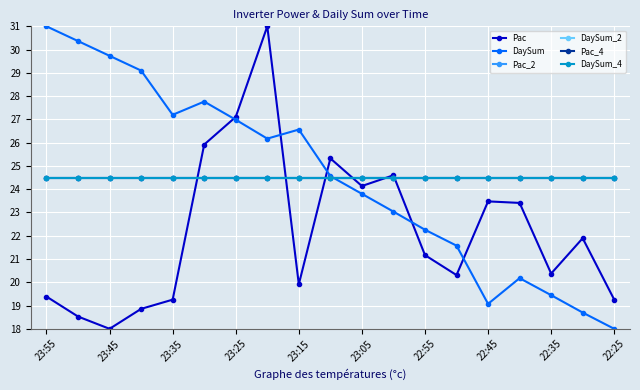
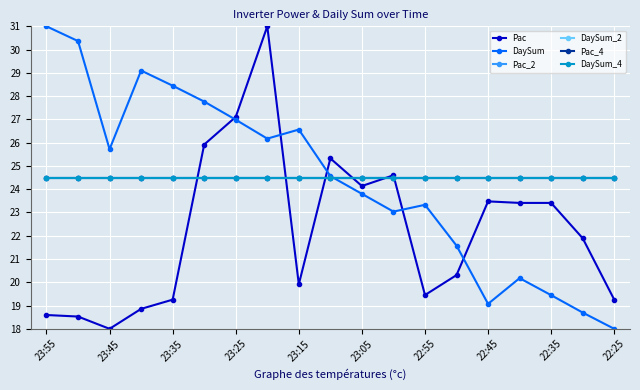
Pac, 23:55: 19.4 -> 18.6
DaySum, 23:45: 29.7 -> 25.7
DaySum, 23:35: 27.2 -> 28.4
Pac, 22:55: 21.2 -> 19.5
DaySum, 22:55: 22.3 -> 23.3
Pac, 22:35: 20.4 -> 23.4
